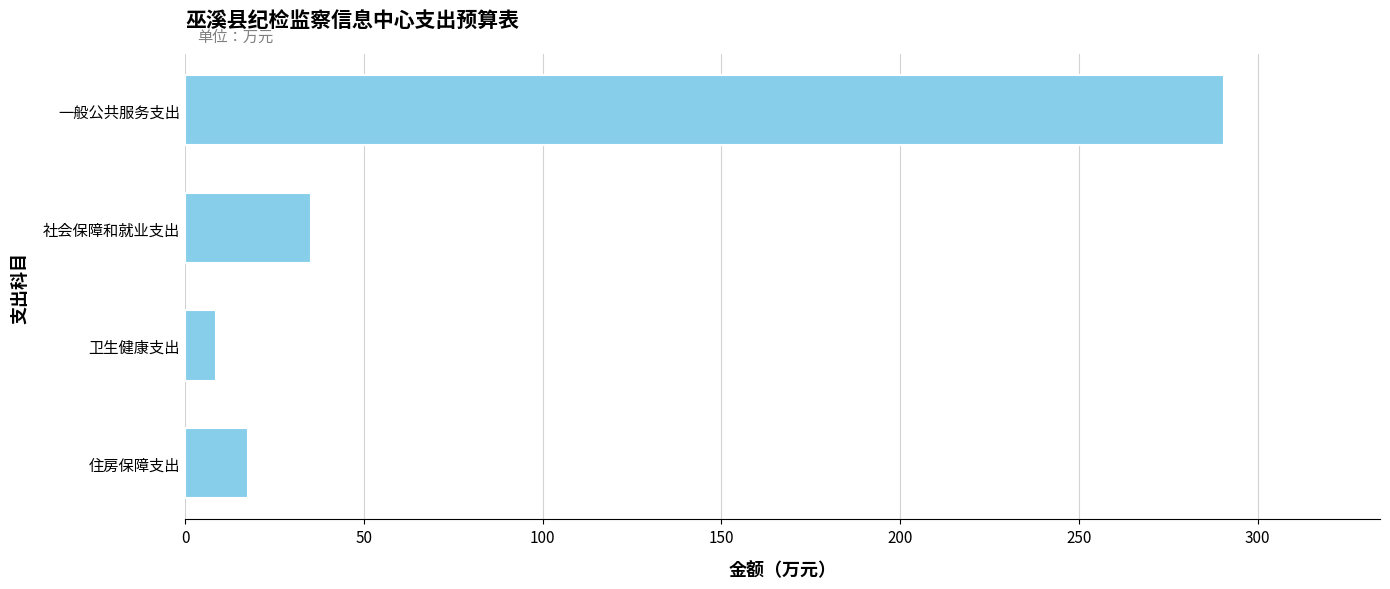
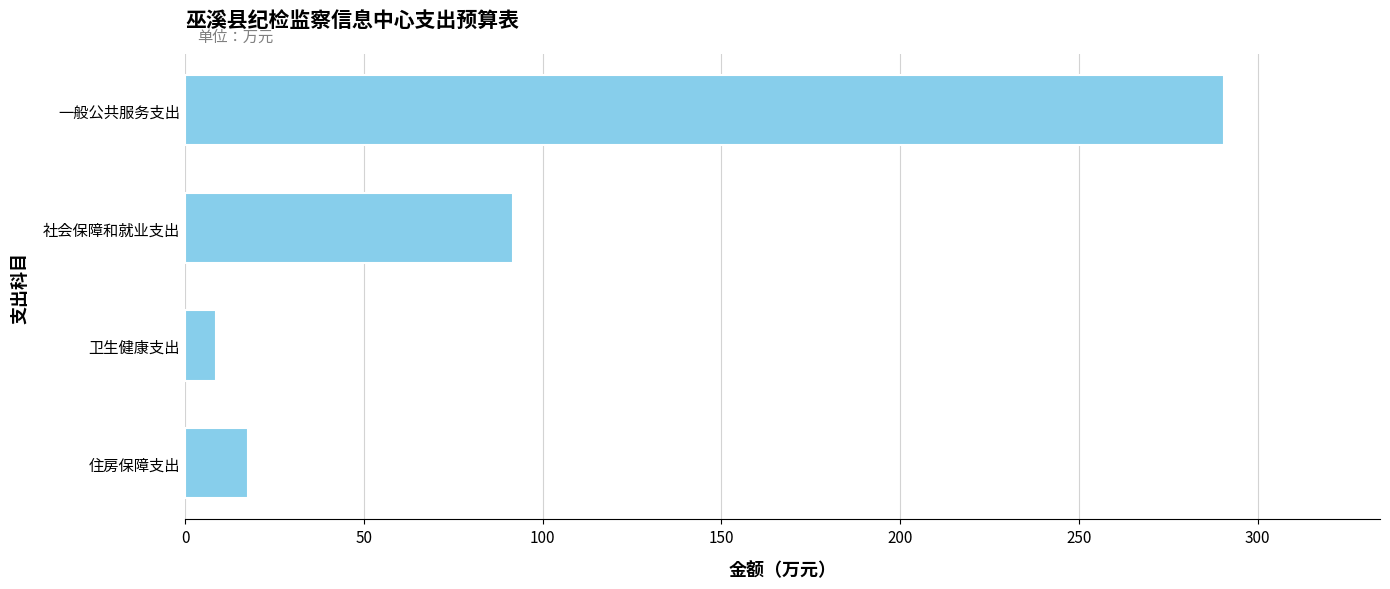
社会保障和就业支出: 35 -> 92
